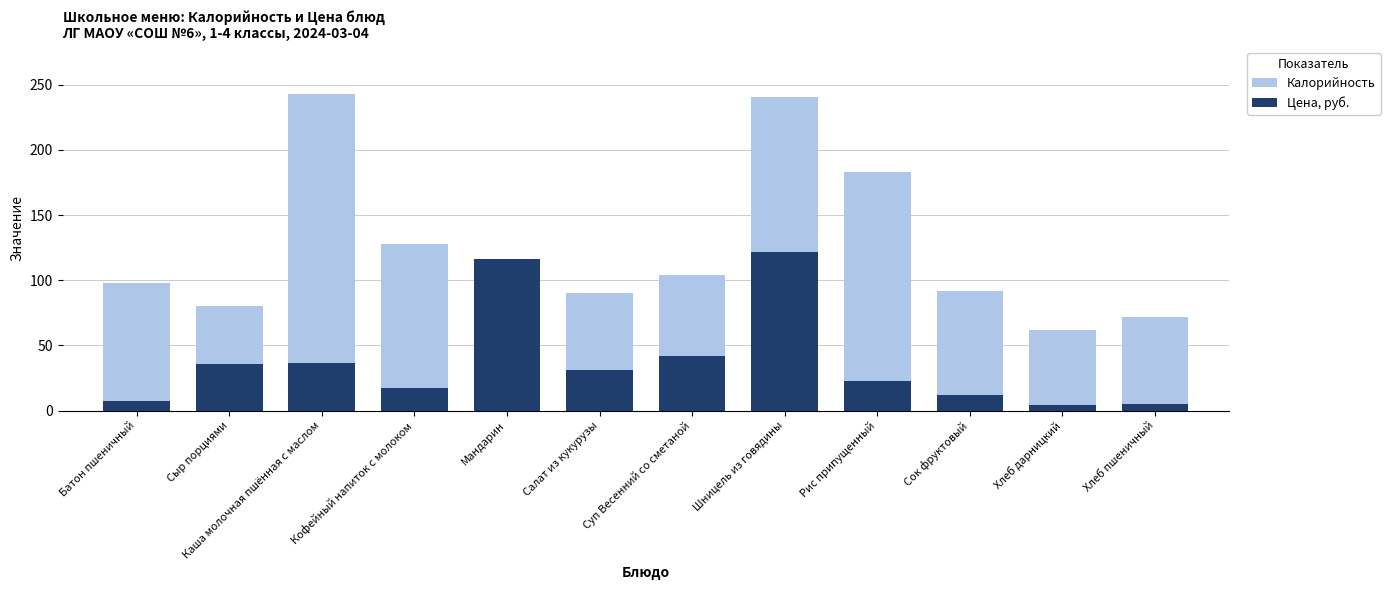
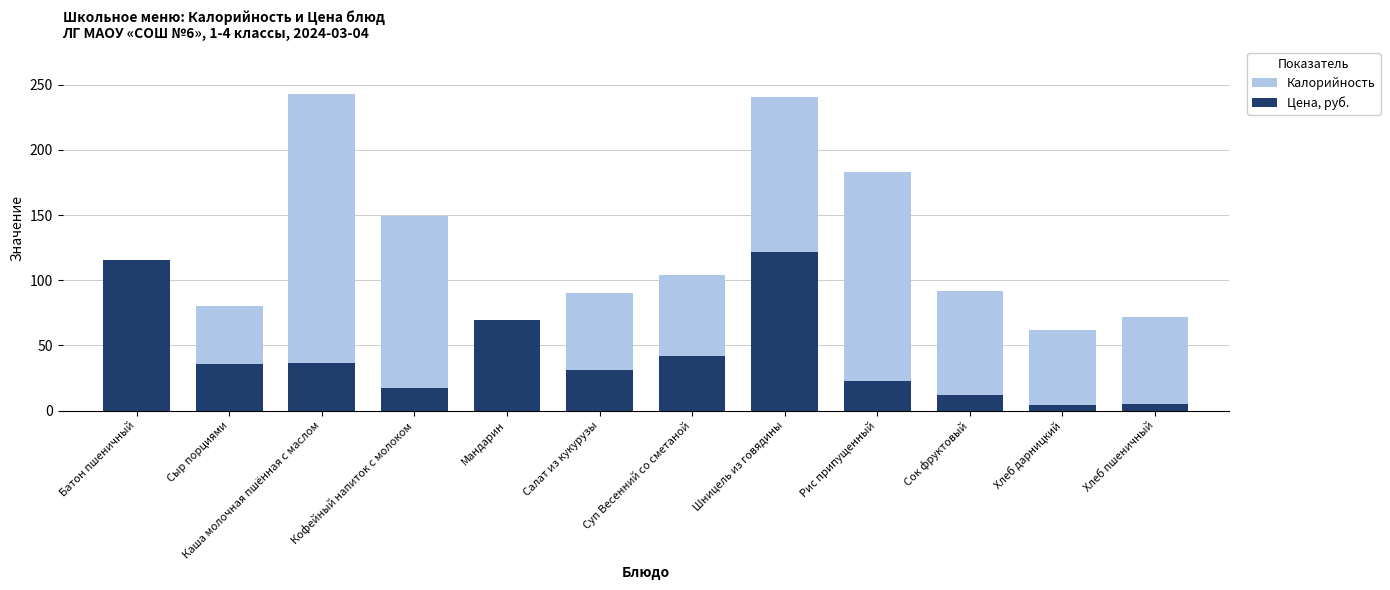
Цена, руб., Батон пшеничный: 7 -> 116
Калорийность, Кофейный напиток с молоком: 128 -> 150
Цена, руб., Мандарин: 116 -> 70
